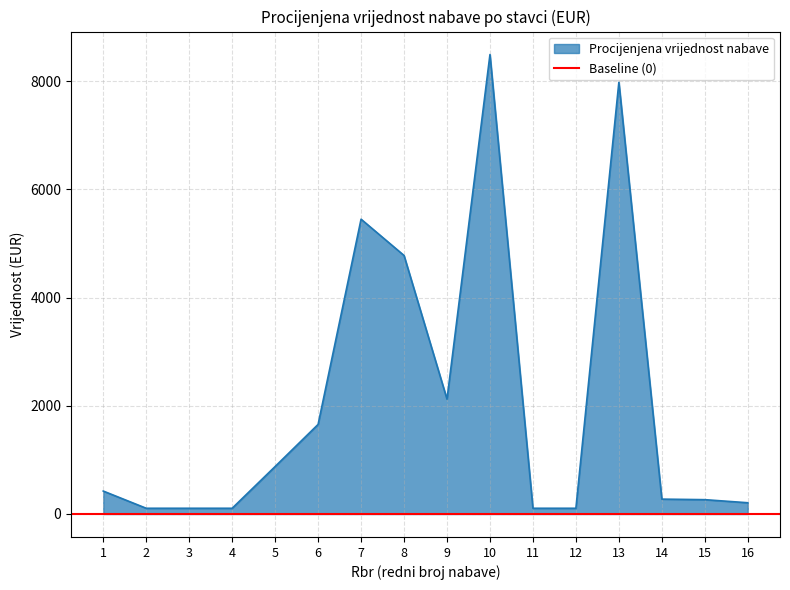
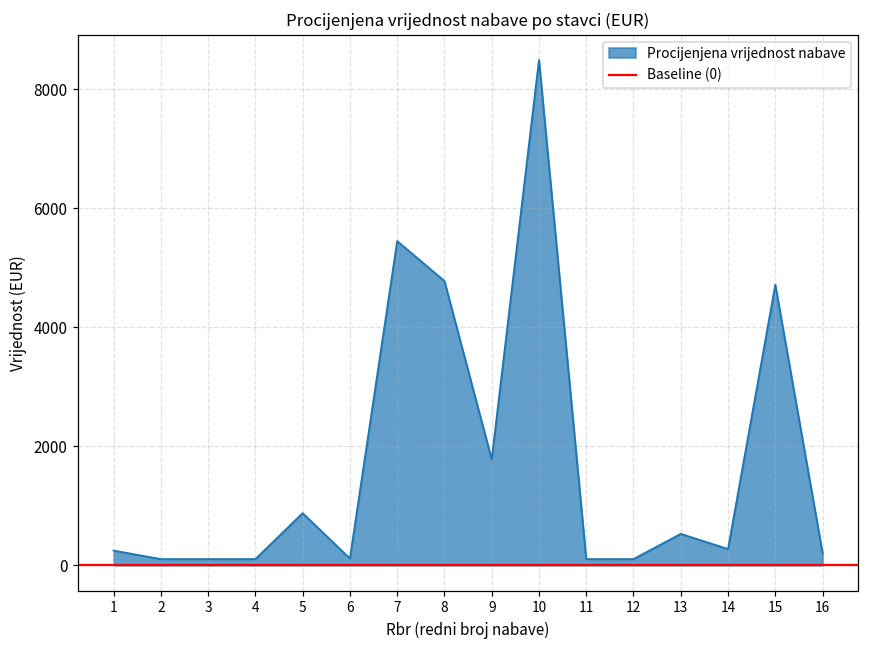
1: 400 -> 200
6: 1700 -> 100
9: 2100 -> 1800
13: 8000 -> 500
15: 300 -> 4700
